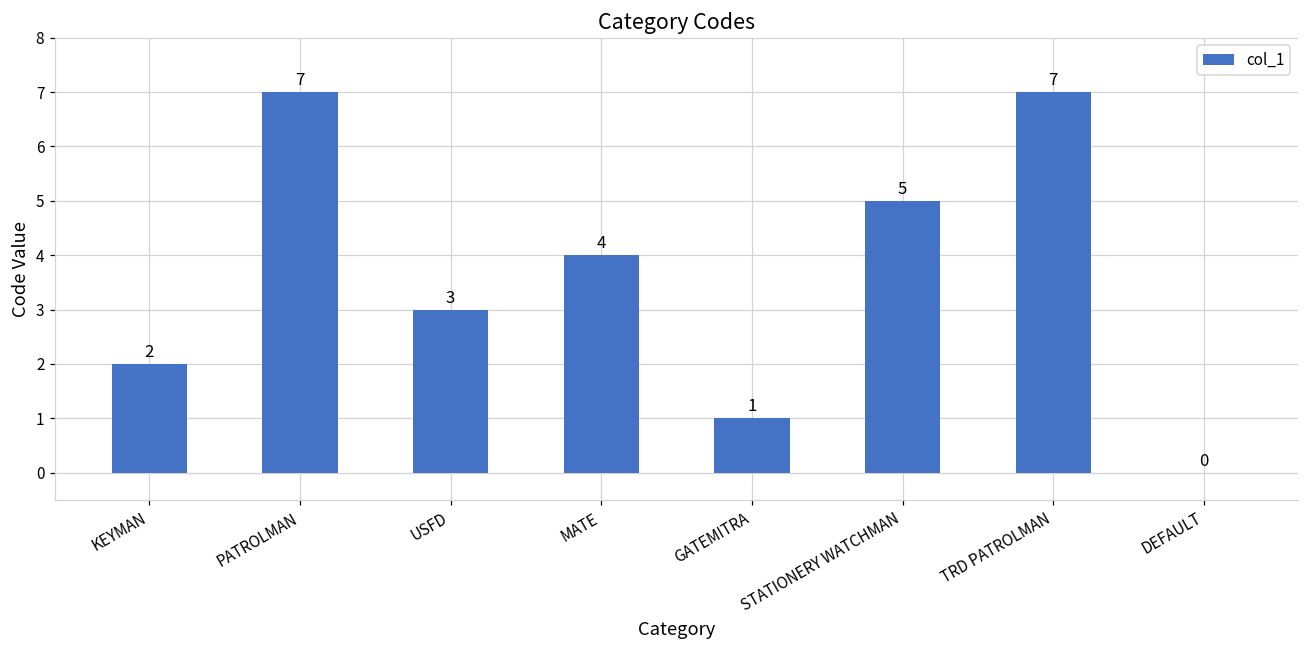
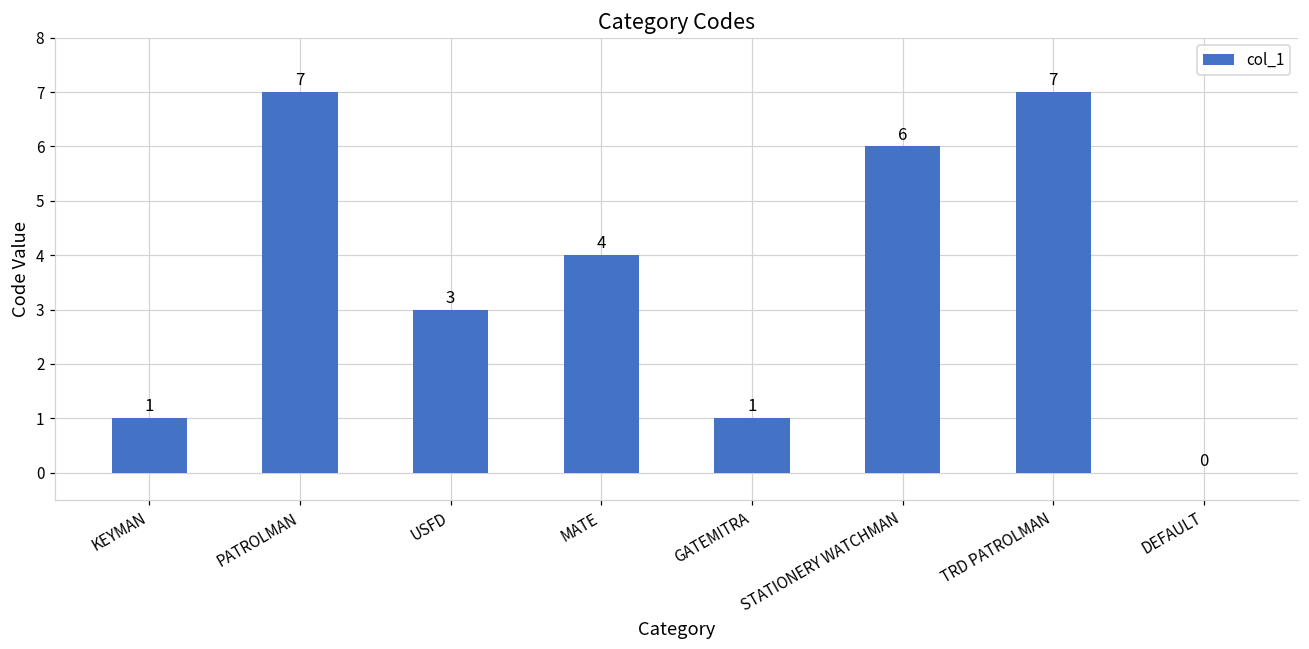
KEYMAN: 2 -> 1
STATIONERY WATCHMAN: 5 -> 6
